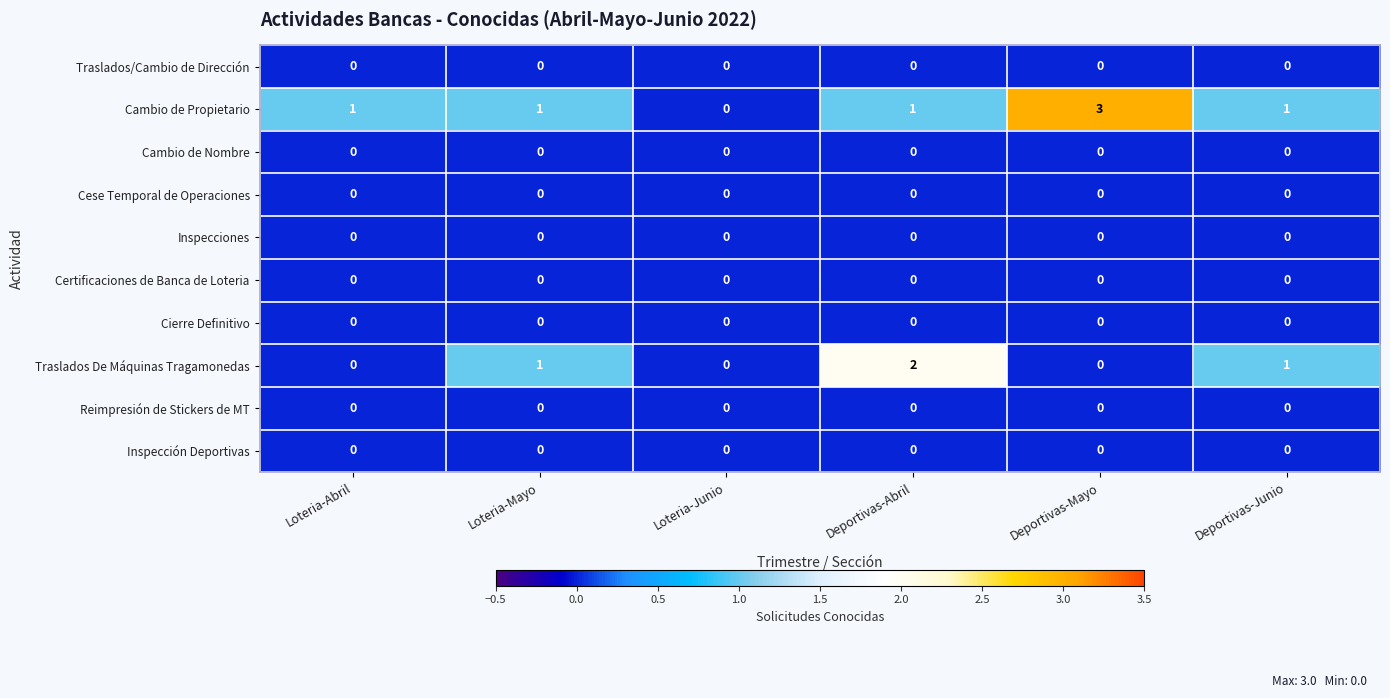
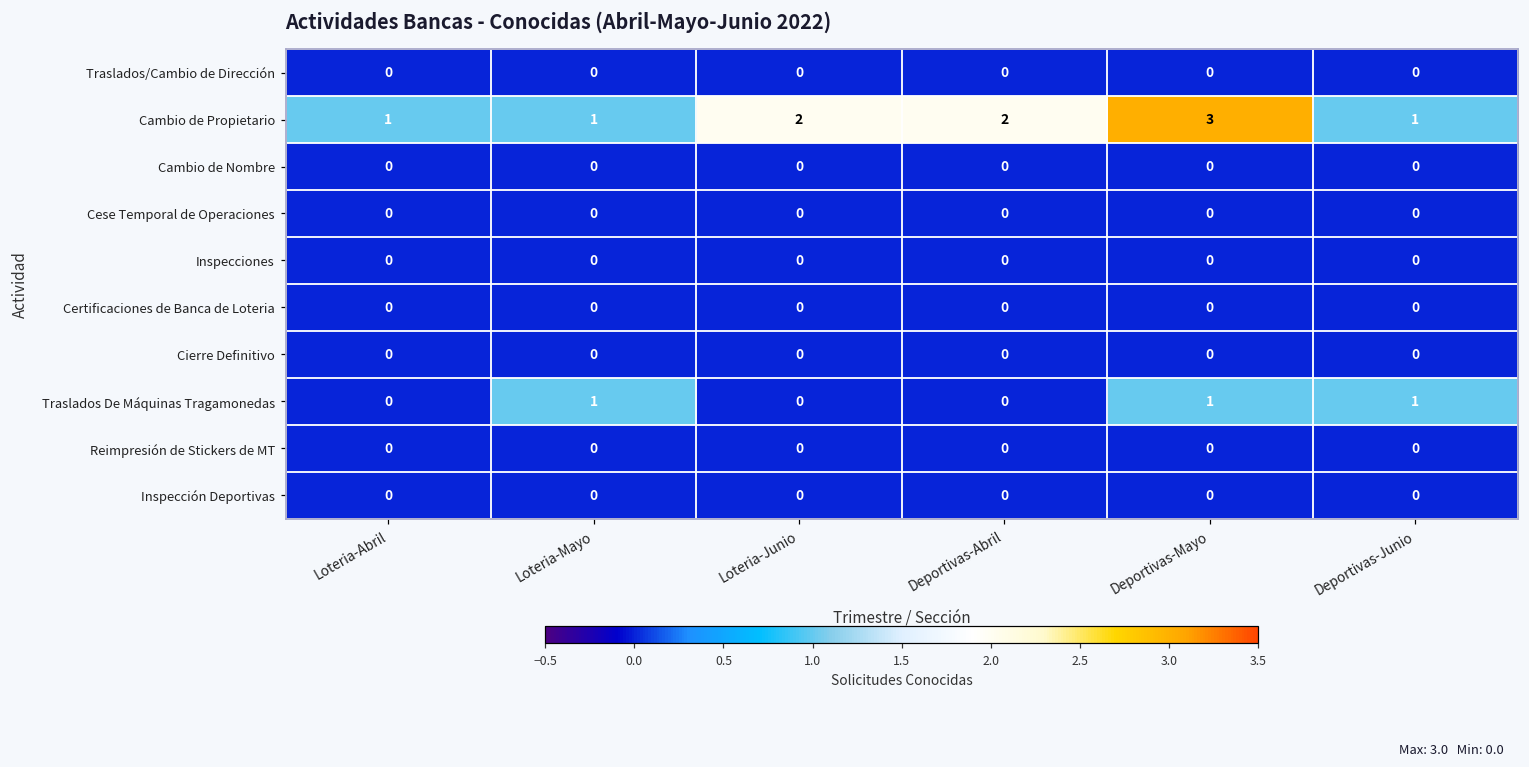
Cambio de Propietario, Loteria-Junio: 0 -> 2
Cambio de Propietario, Deportivas-Abril: 1 -> 2
Traslados De Máquinas Tragamonedas, Deportivas-Abril: 2 -> 0
Traslados De Máquinas Tragamonedas, Deportivas-Mayo: 0 -> 1
